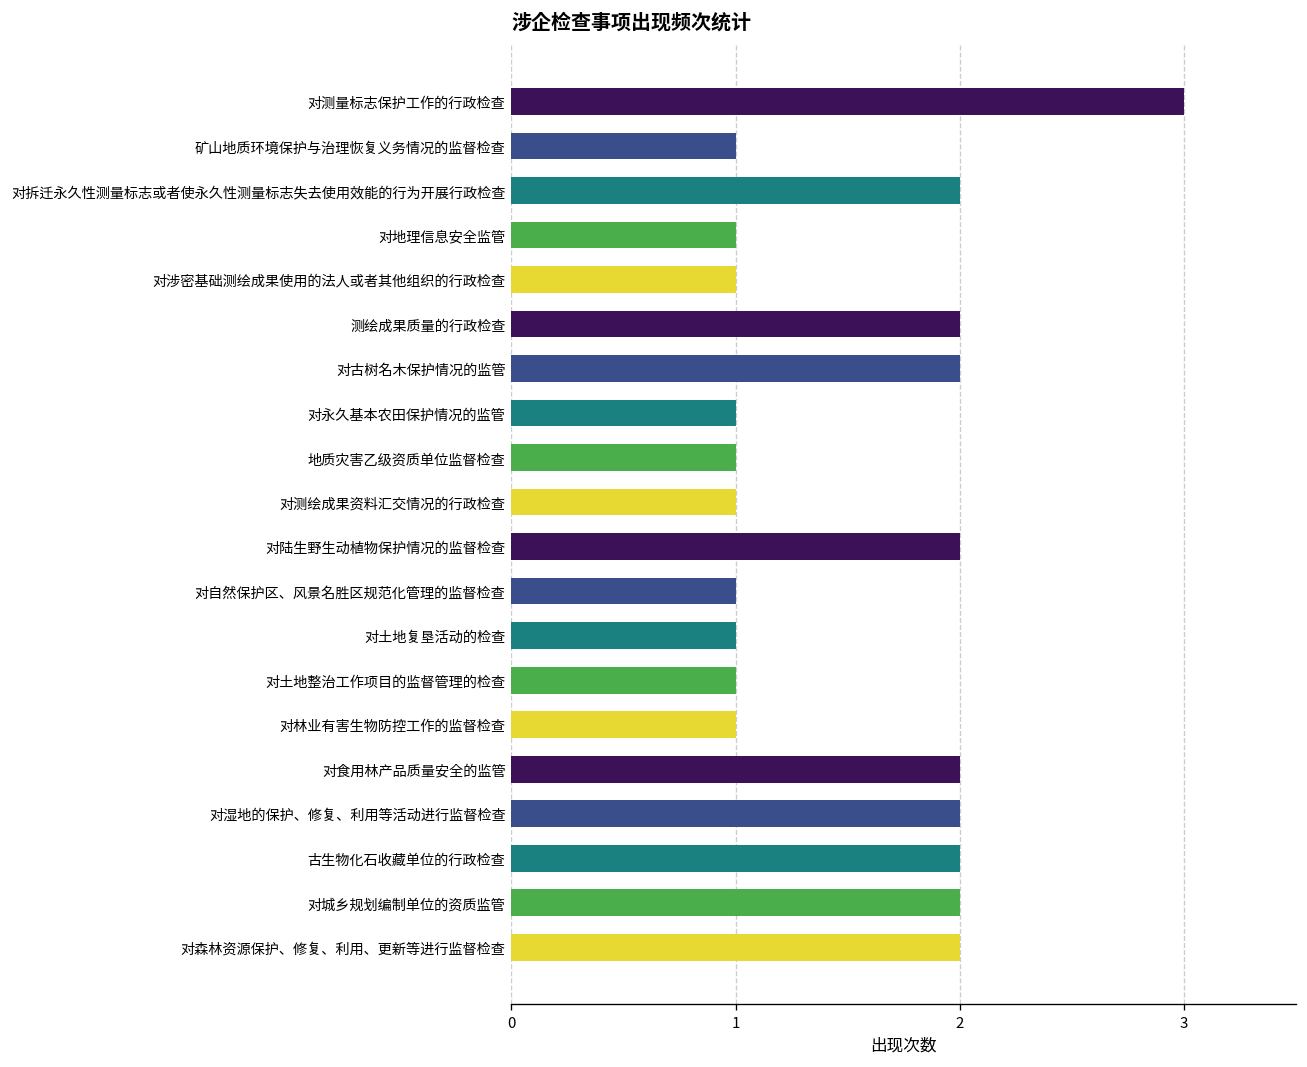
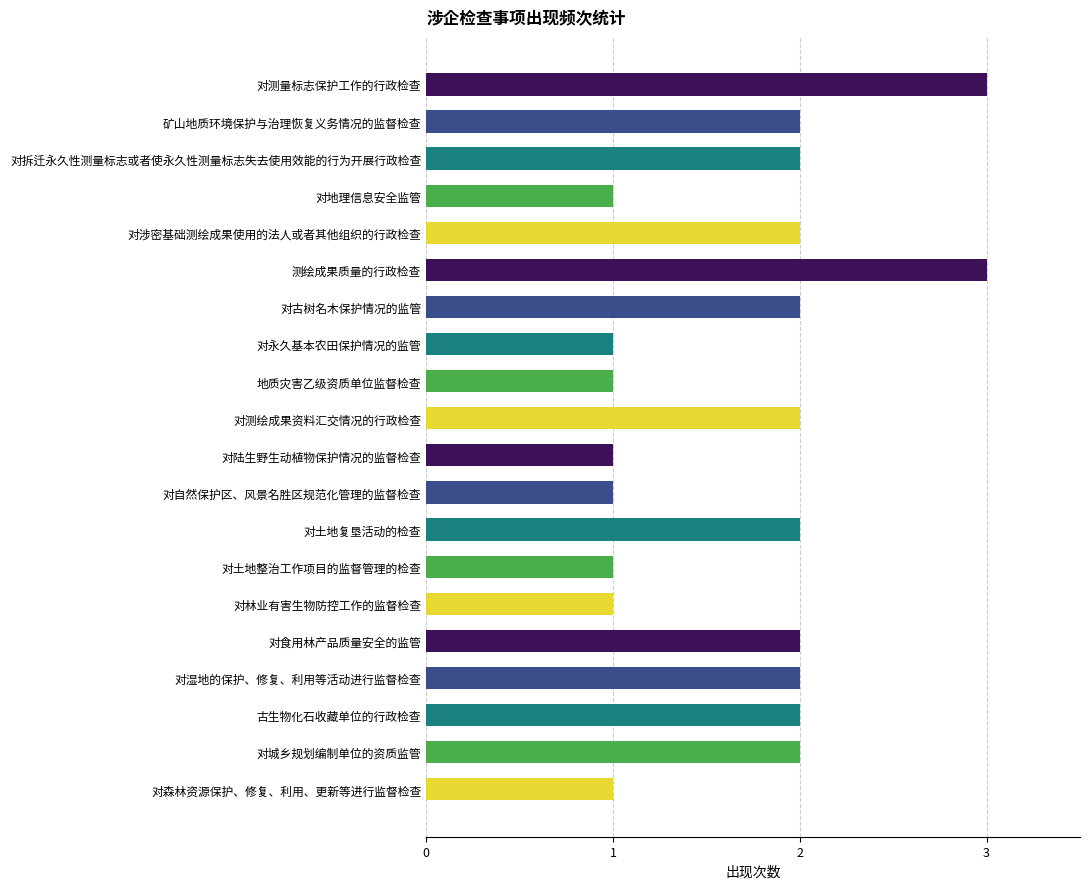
矿山地质环境保护与治理恢复义务情况的监督检查: 1 -> 2
对涉密基础测绘成果使用的法人或者其他组织的行政检查: 1 -> 2
测绘成果质量的行政检查: 2 -> 3
对测绘成果资料汇交情况的行政检查: 1 -> 2
对陆生野生动植物保护情况的监督检查: 2 -> 1
对土地复垦活动的检查: 1 -> 2
对森林资源保护、修复、利用、更新等进行监督检查: 2 -> 1
